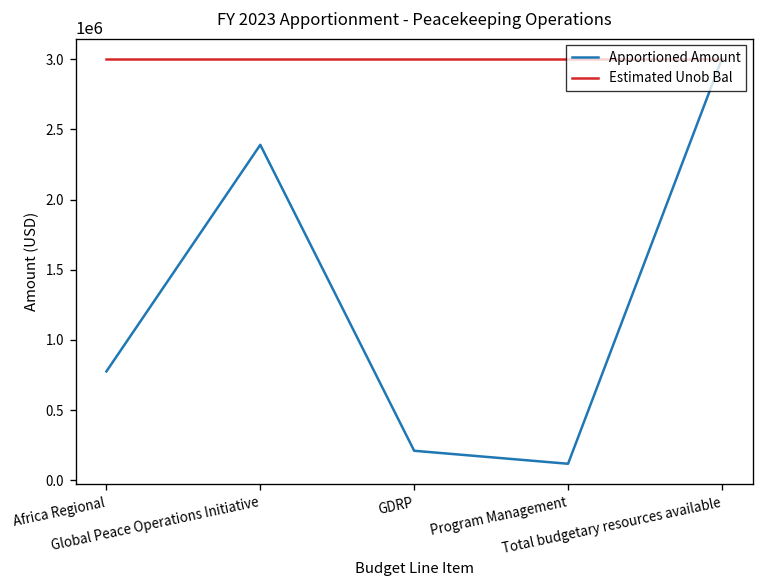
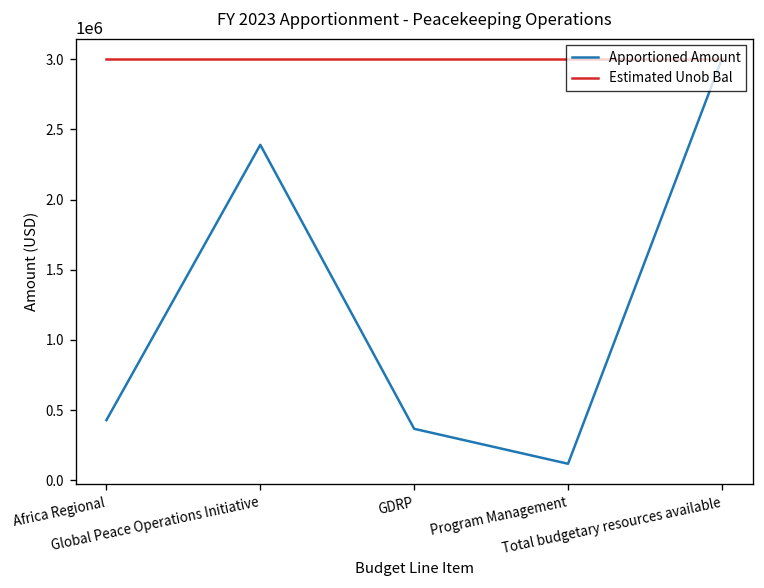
Apportioned Amount, Africa Regional: 780000 -> 430000
Apportioned Amount, GDRP: 210000 -> 370000
